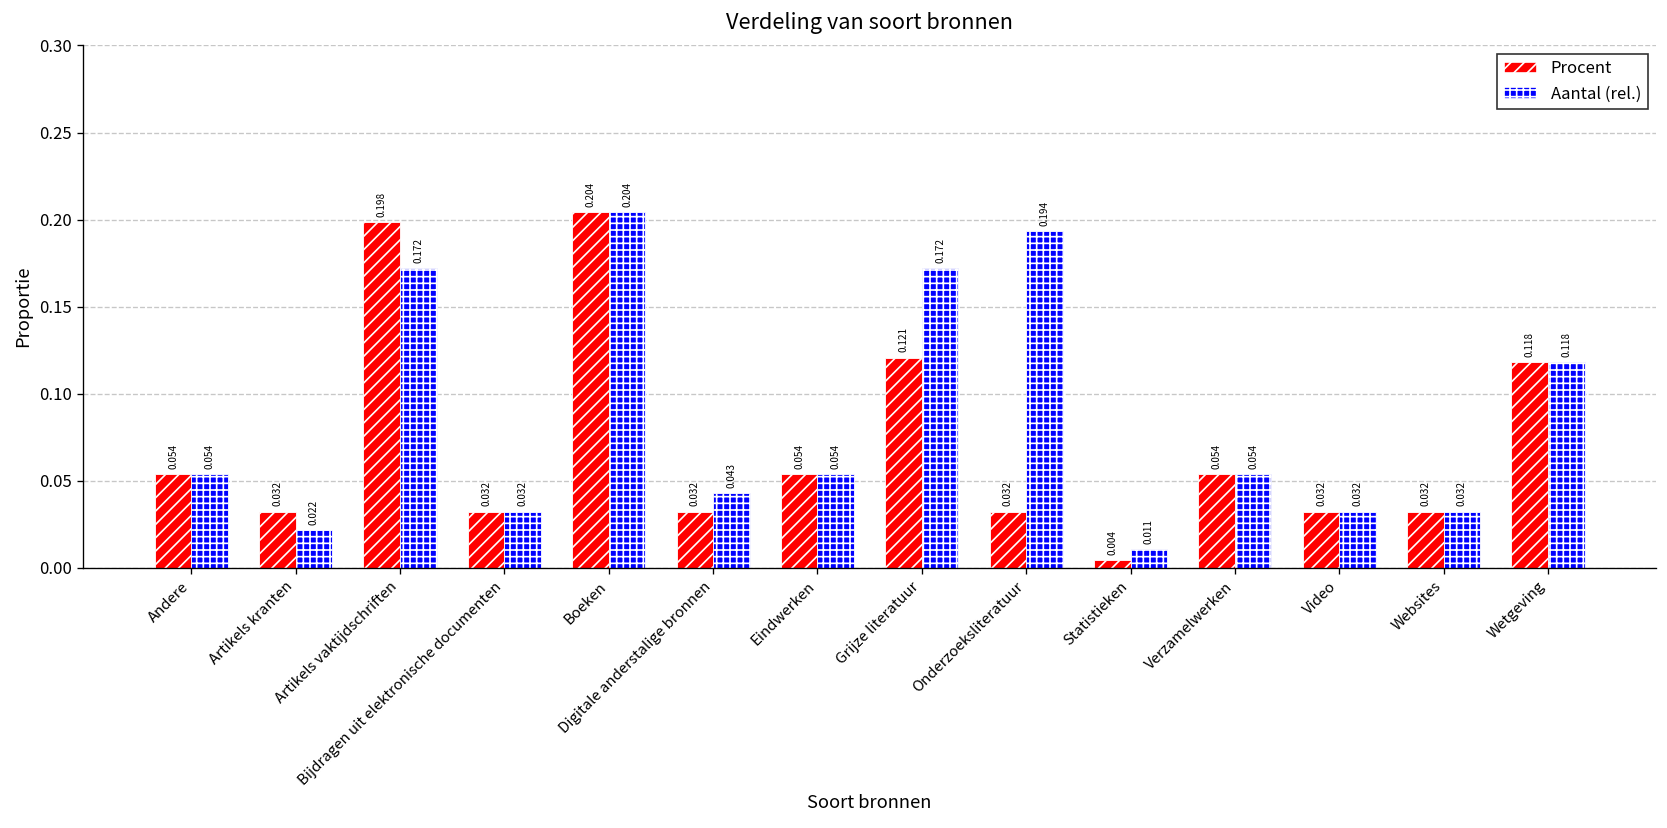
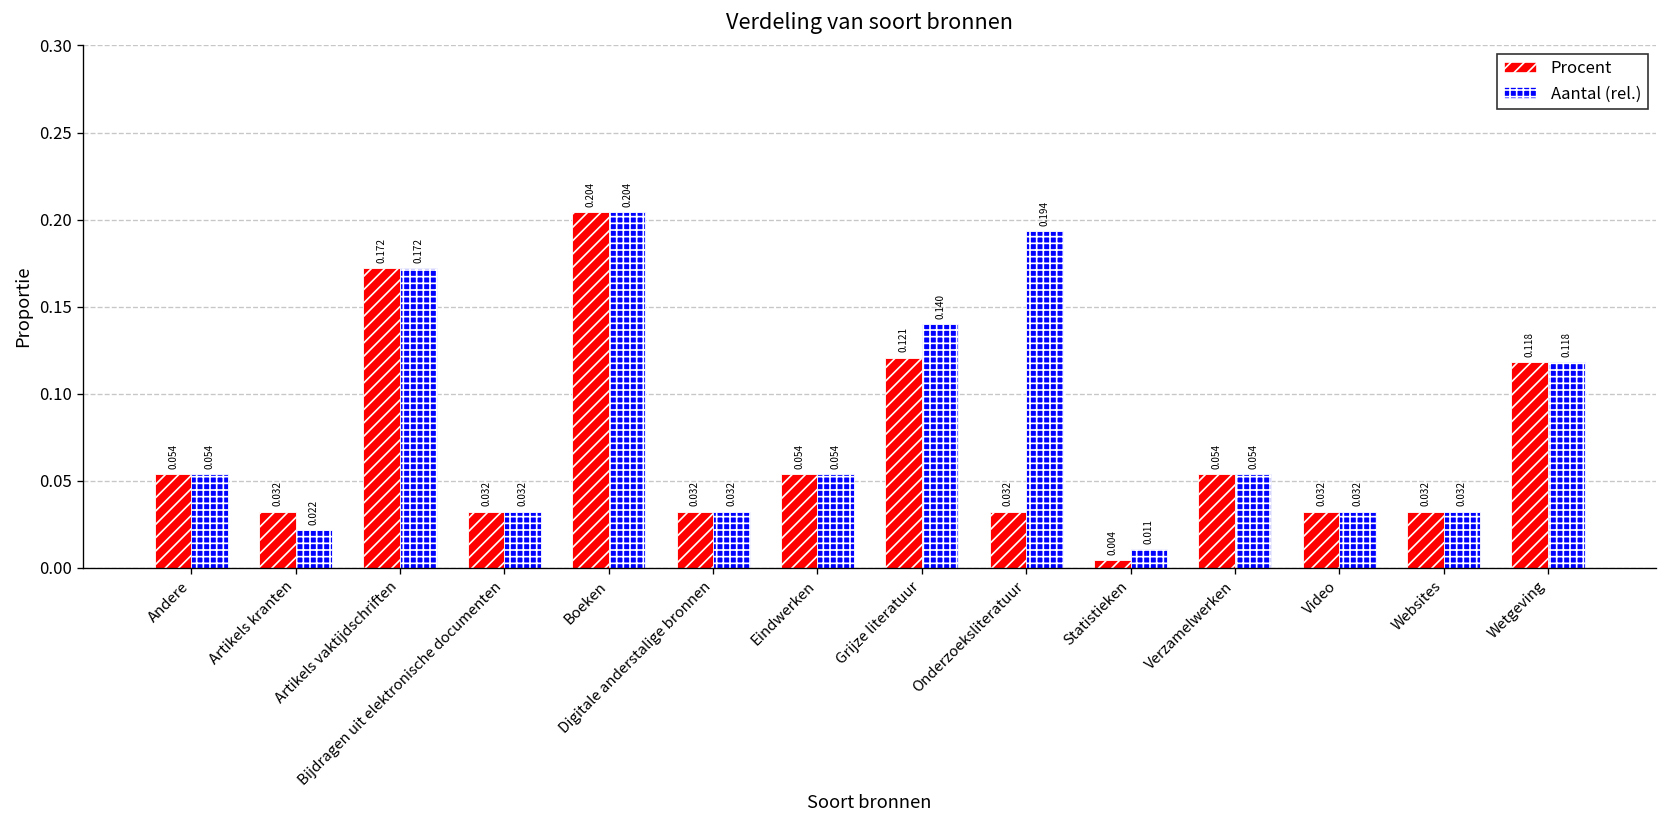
Procent, Artikels vaktijdschriften: 0.198 -> 0.172
Aantal (rel.), Digitale anderstalige bronnen: 0.043 -> 0.032
Aantal (rel.), Grijze literatuur: 0.172 -> 0.140
